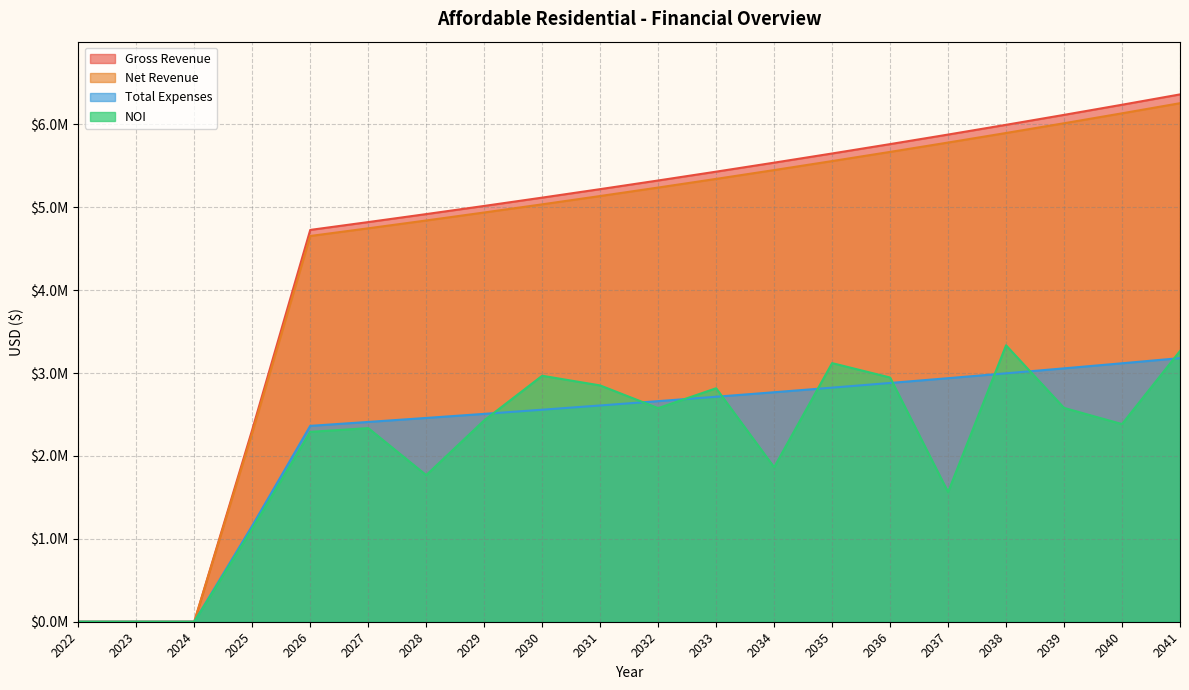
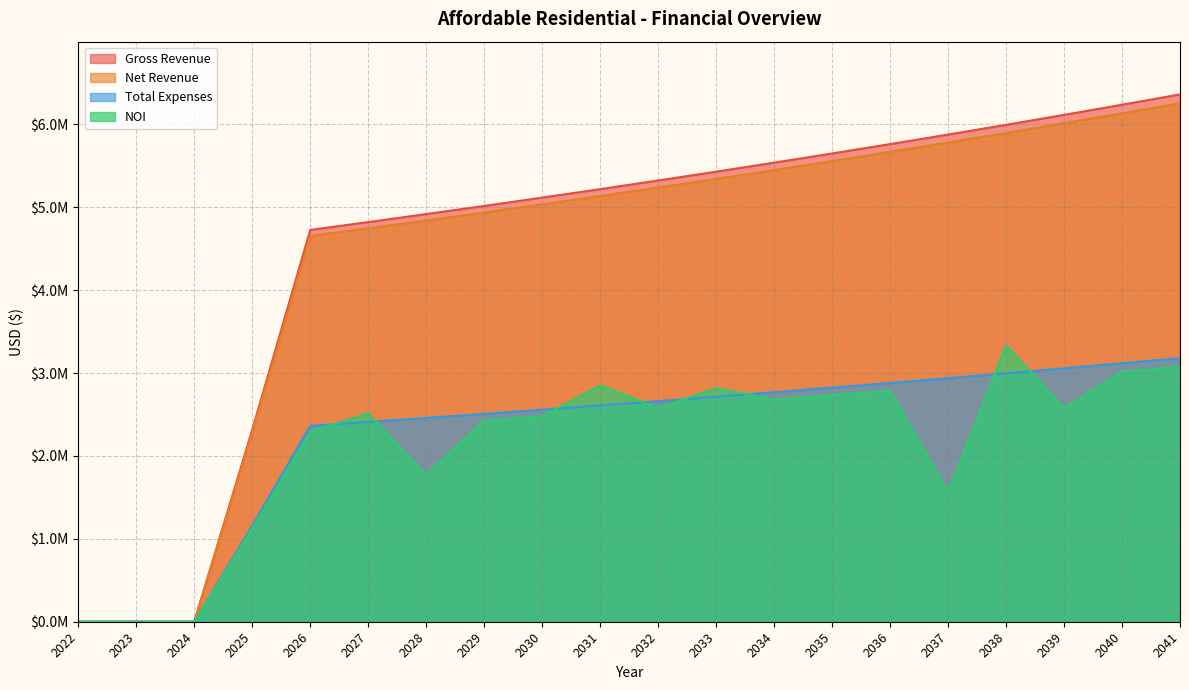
NOI, 2027: $2300000 -> $2500000
NOI, 2030: $3000000 -> $2500000
NOI, 2034: $1900000 -> $2700000
NOI, 2035: $3100000 -> $2700000
NOI, 2036: $2900000 -> $2800000
NOI, 2040: $2400000 -> $3000000
NOI, 2041: $3300000 -> $3100000
